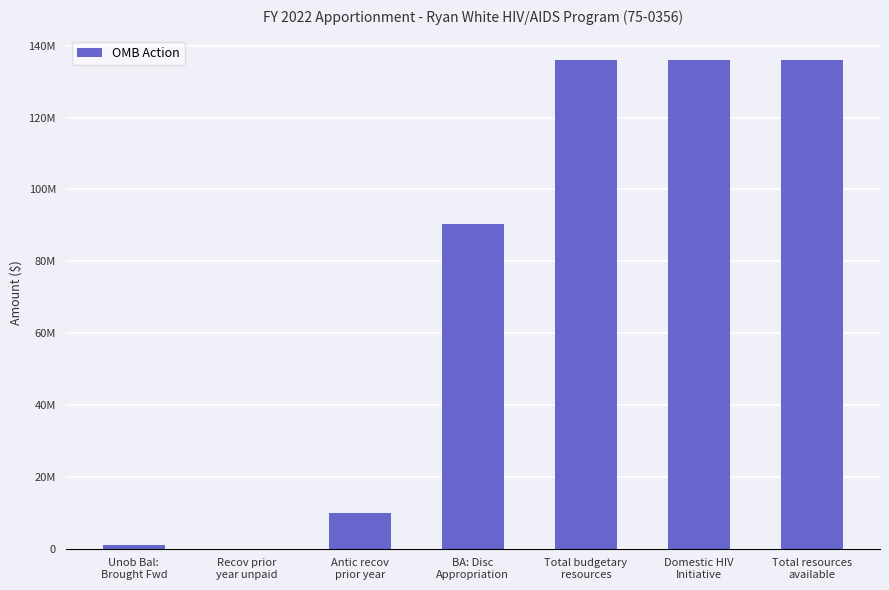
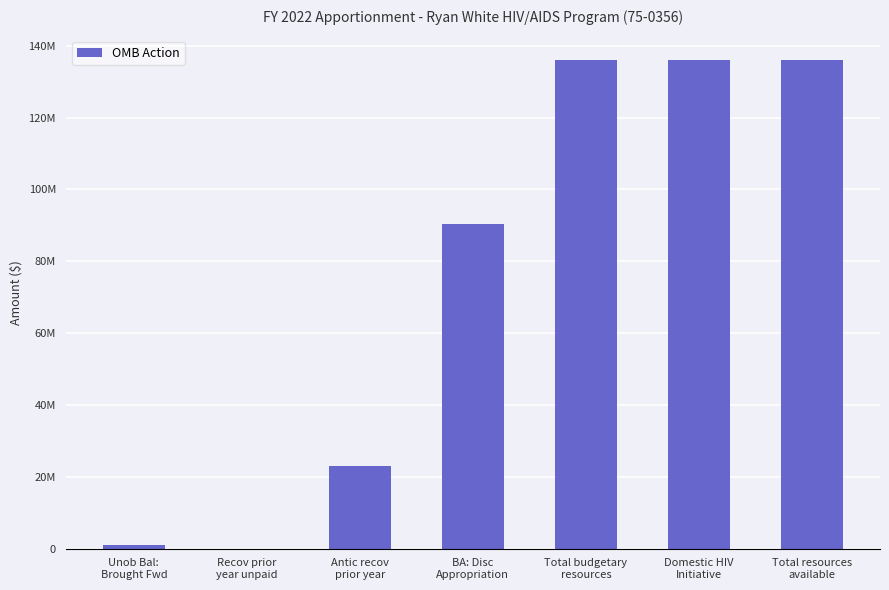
Antic recov prior year: 10000000 -> 23000000
